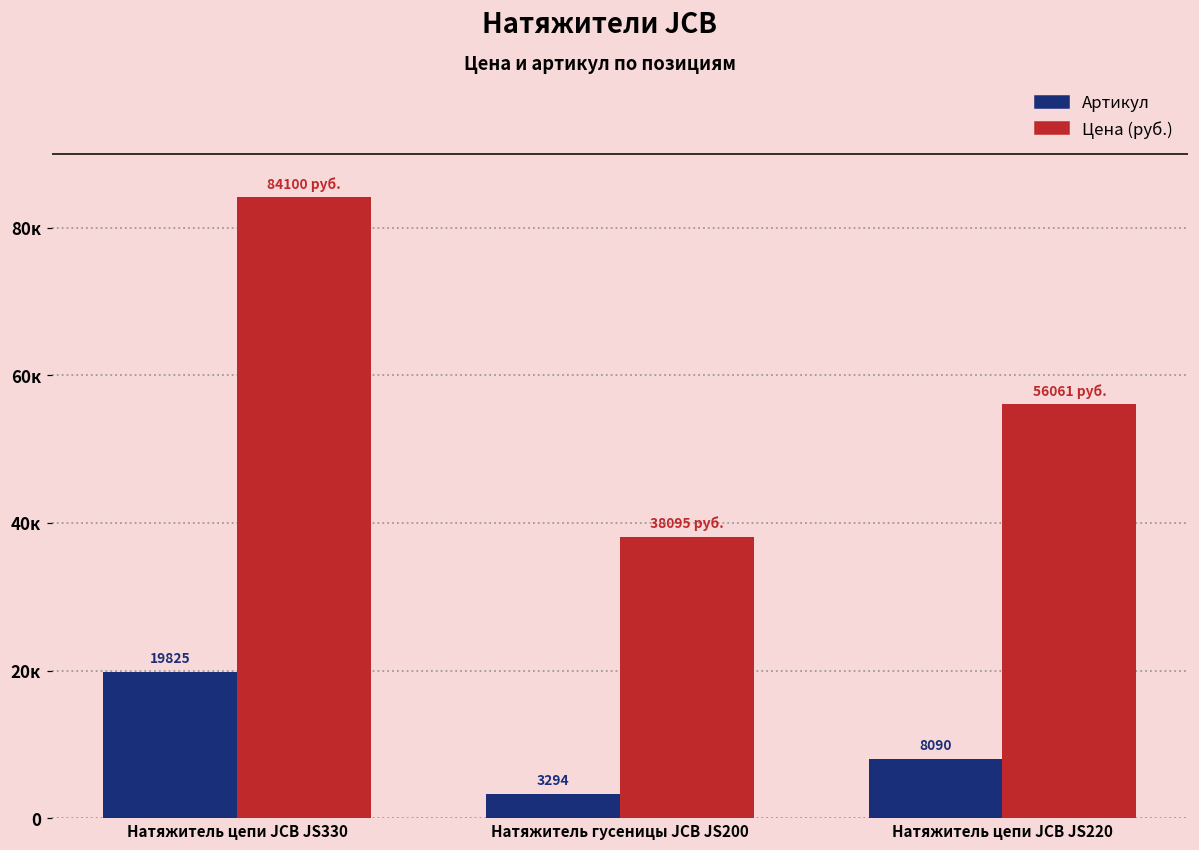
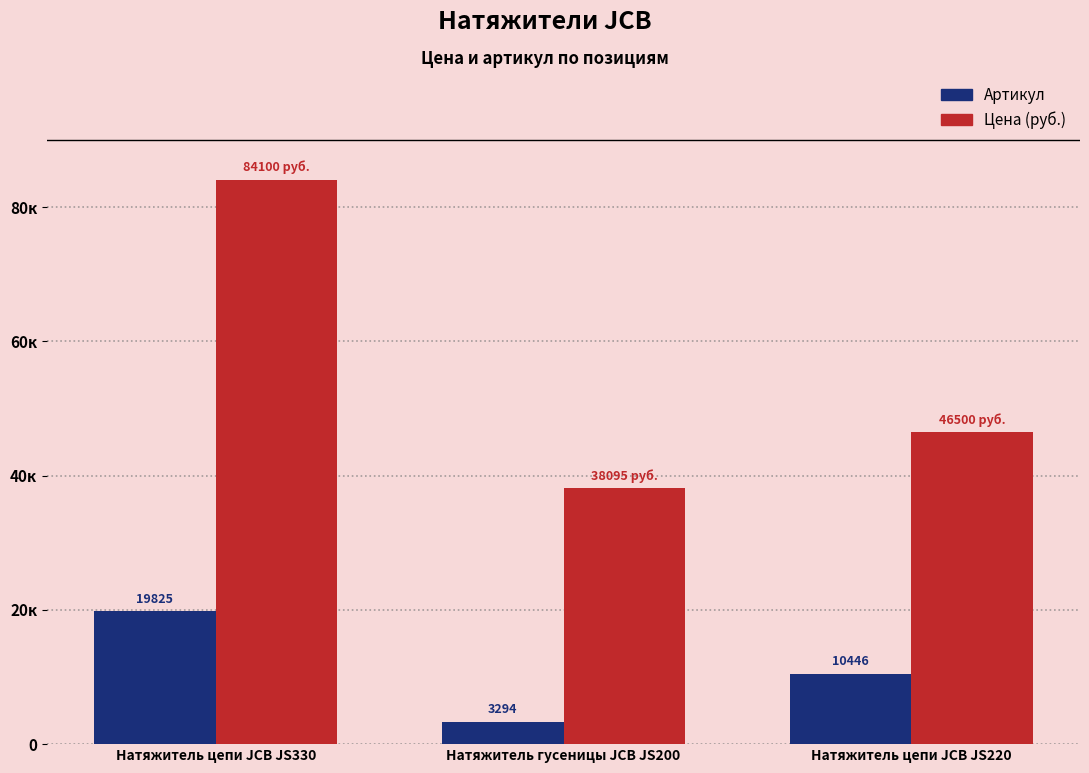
Артикул, Натяжитель цепи JCB JS220: 8090 -> 10446
Цена (руб.), Натяжитель цепи JCB JS220: 56061 -> 46500
